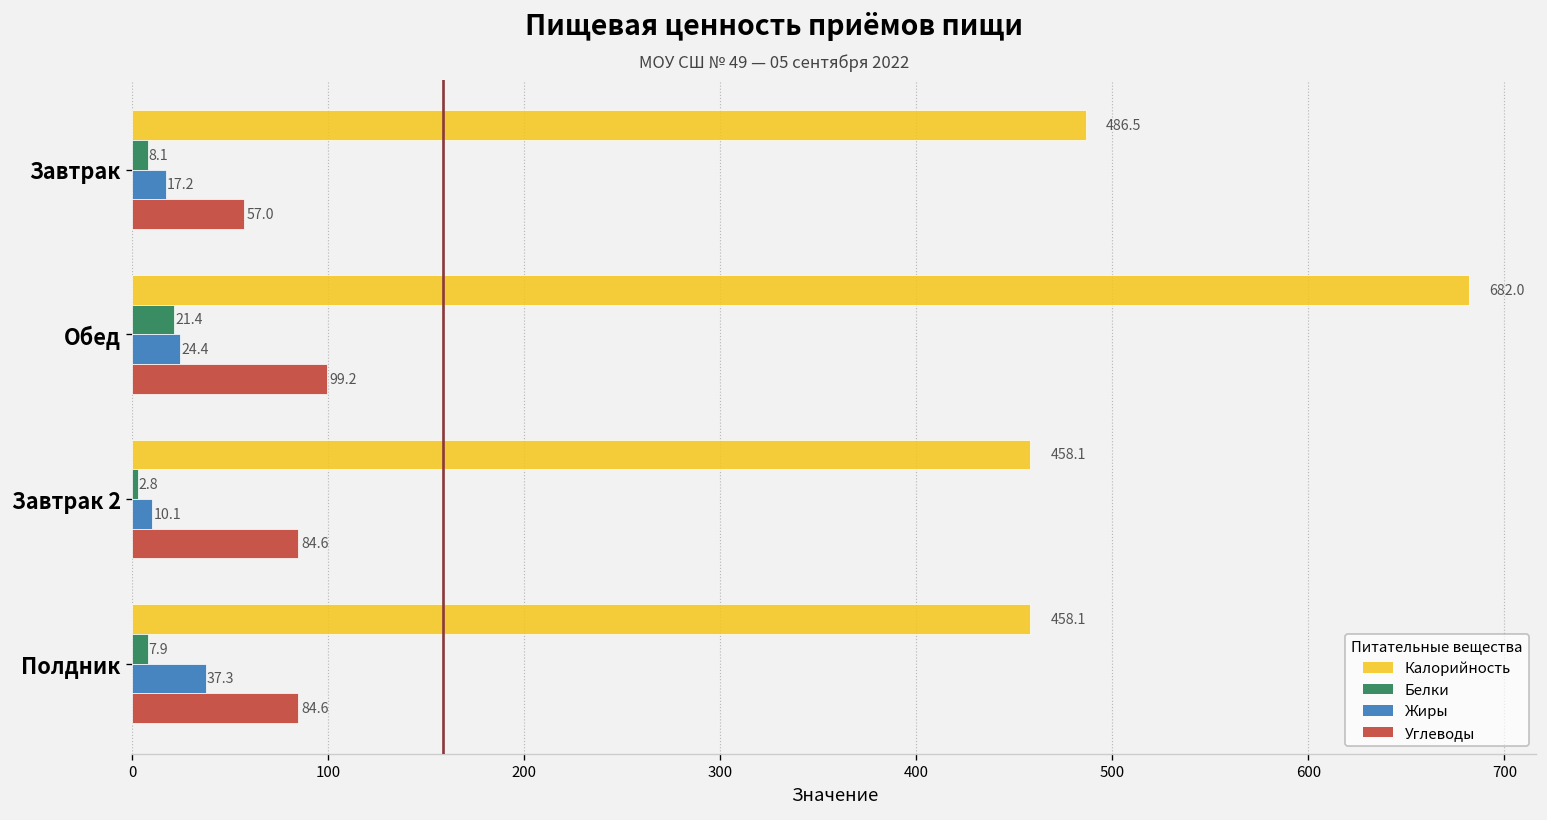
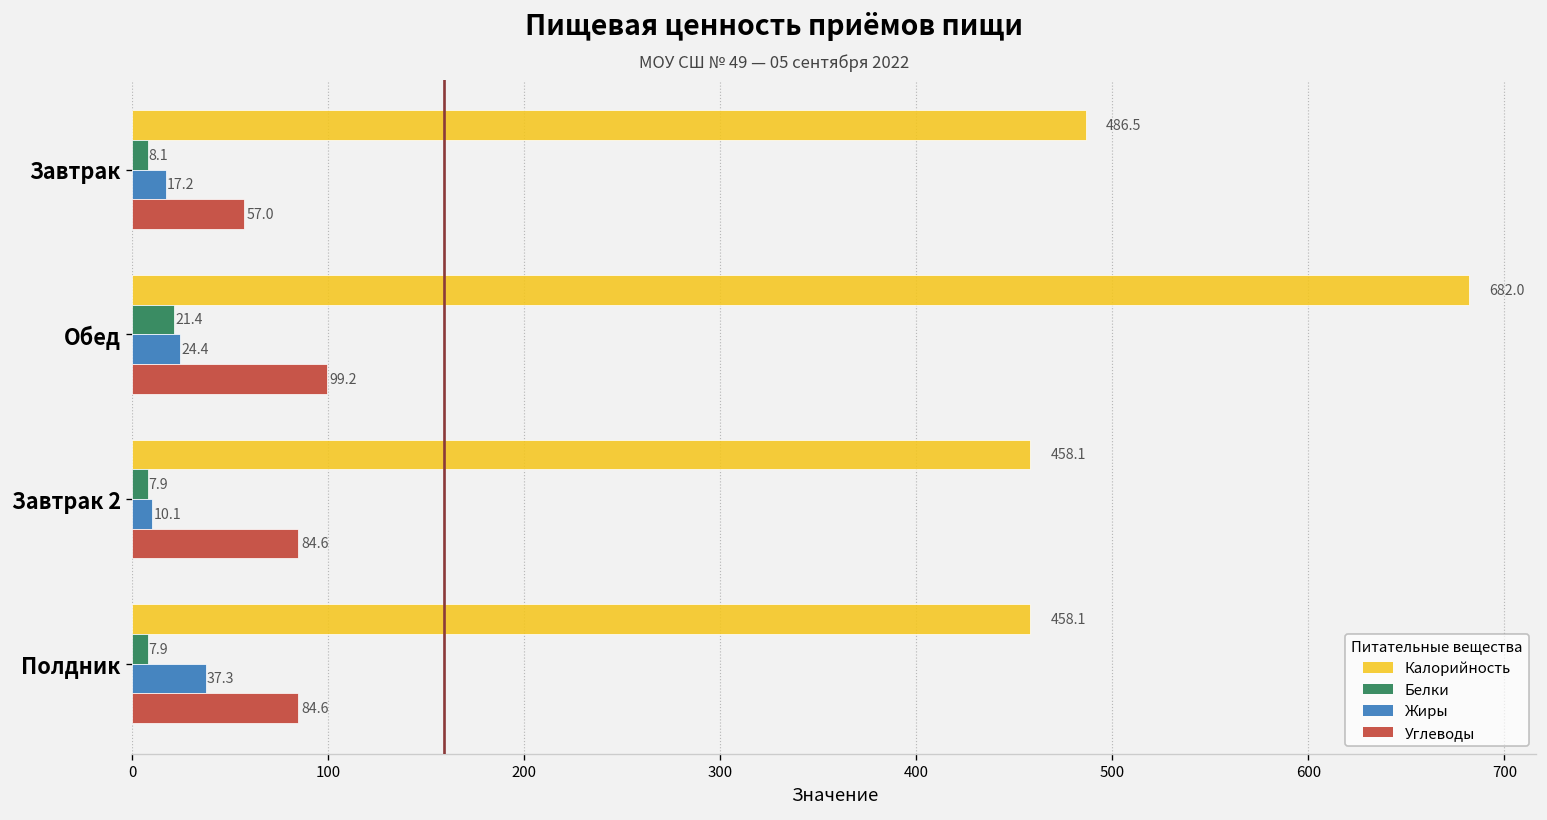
Белки, Завтрак 2: 2.8 -> 7.9
